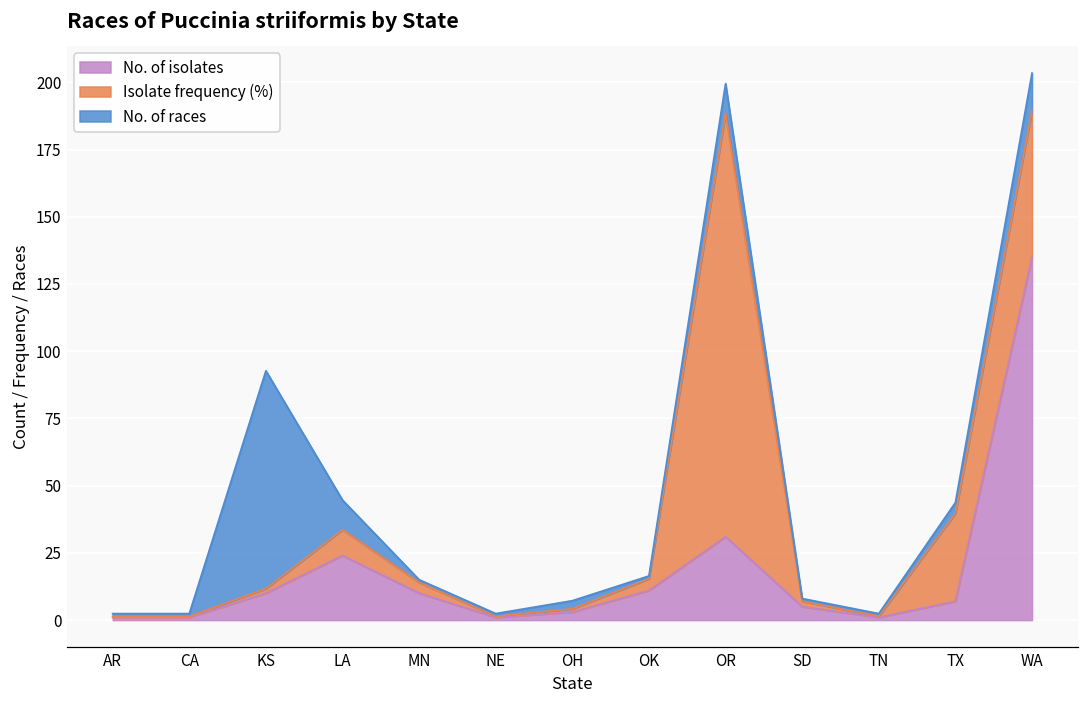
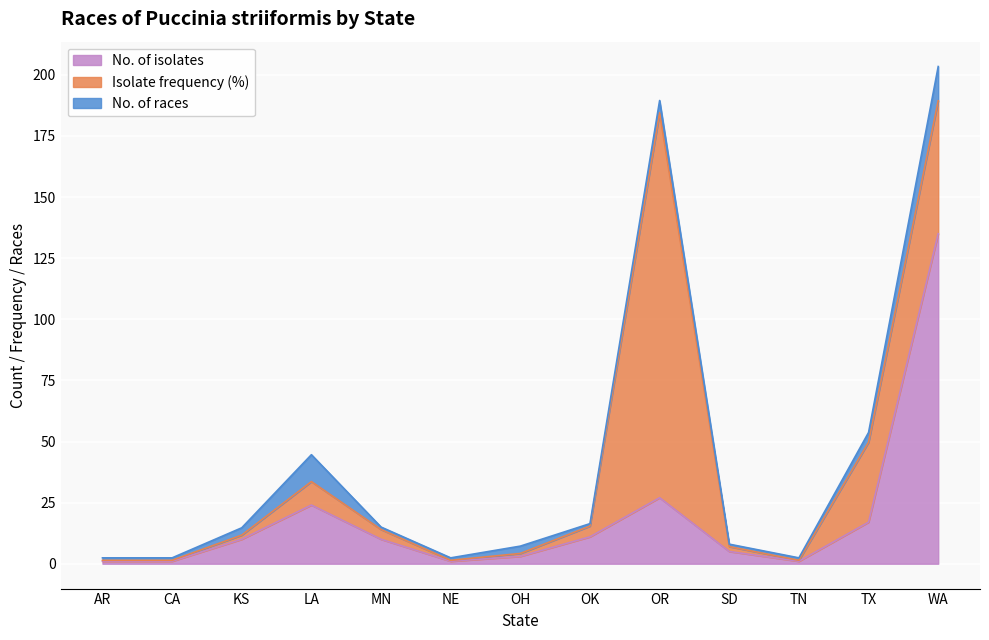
No. of races, KS: 81 -> 3
No. of isolates, OR: 31 -> 27
No. of races, OR: 11 -> 5
No. of isolates, TX: 7 -> 17
